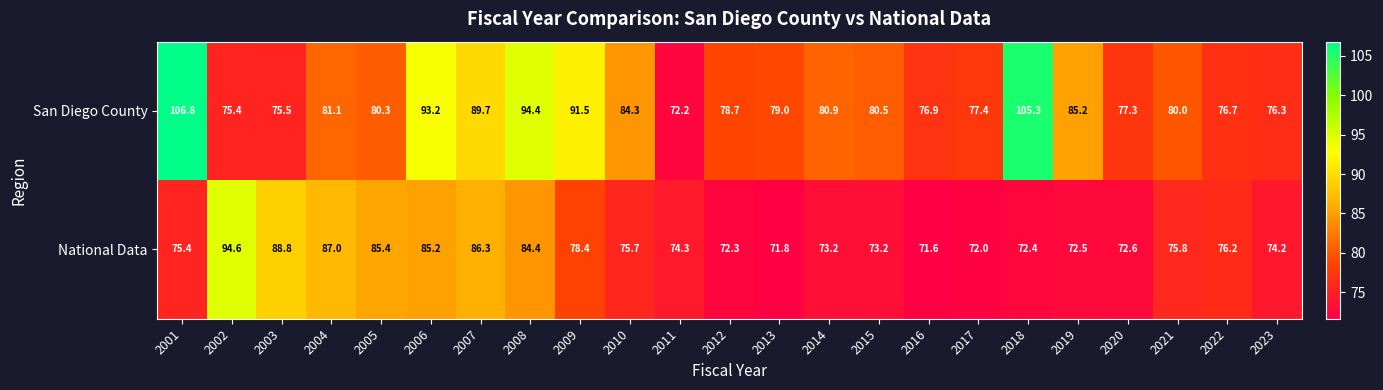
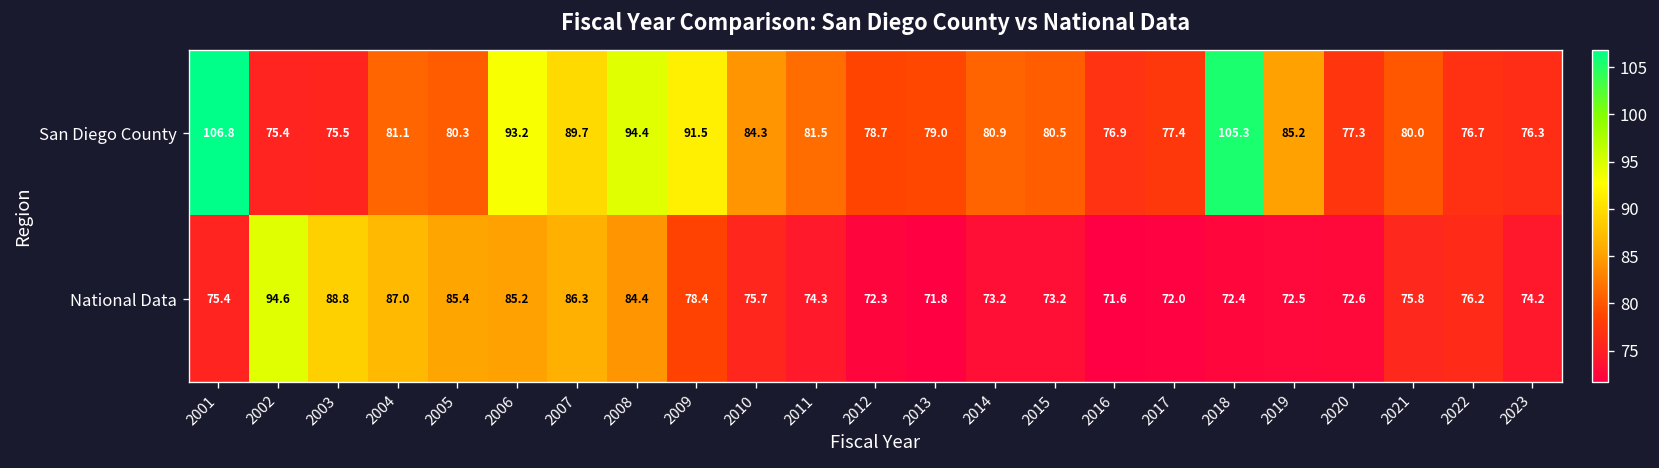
San Diego County, 2011: 72.2 -> 81.5
